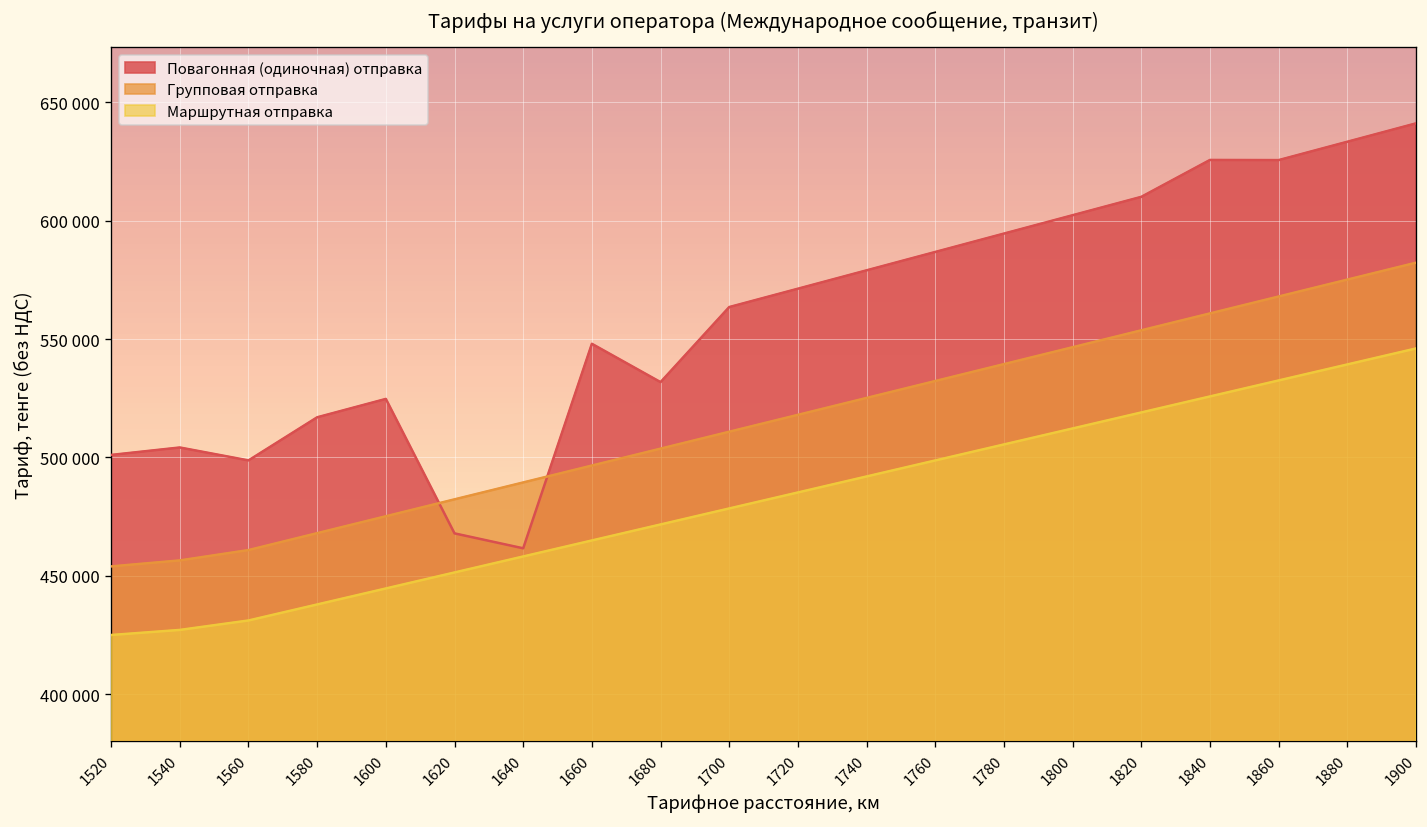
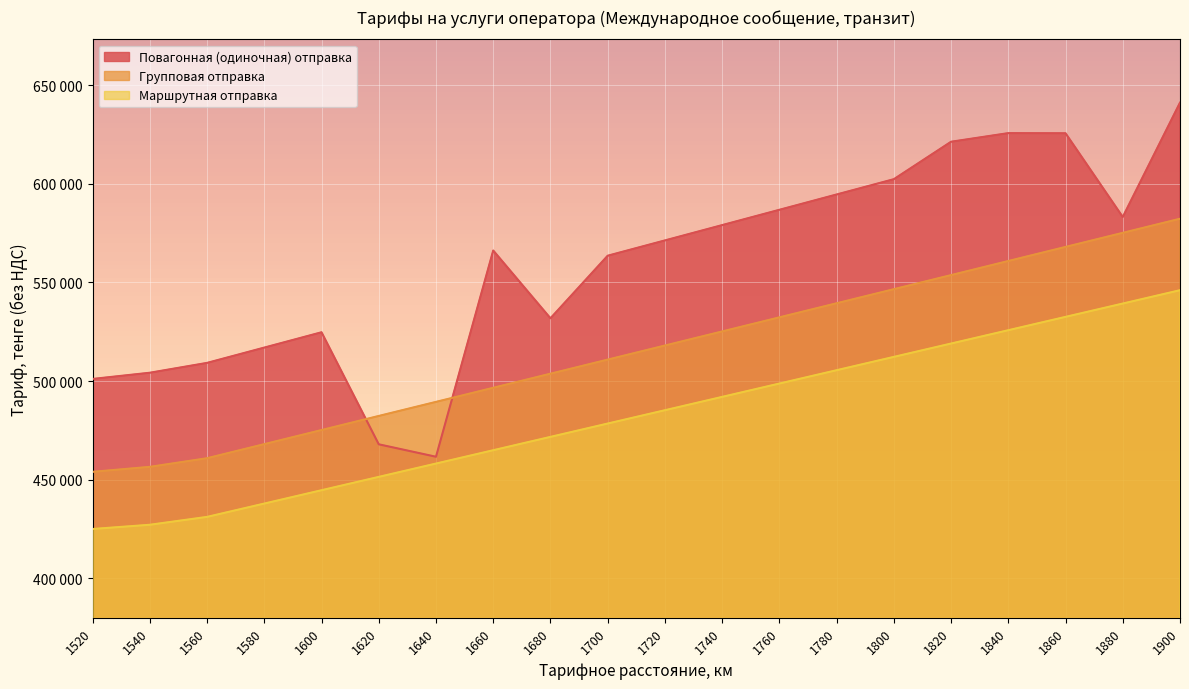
Повагонная (одиночная) отправка, 1560: 499000 -> 509000
Повагонная (одиночная) отправка, 1660: 548000 -> 566000
Повагонная (одиночная) отправка, 1820: 610000 -> 621000
Повагонная (одиночная) отправка, 1880: 633000 -> 583000
